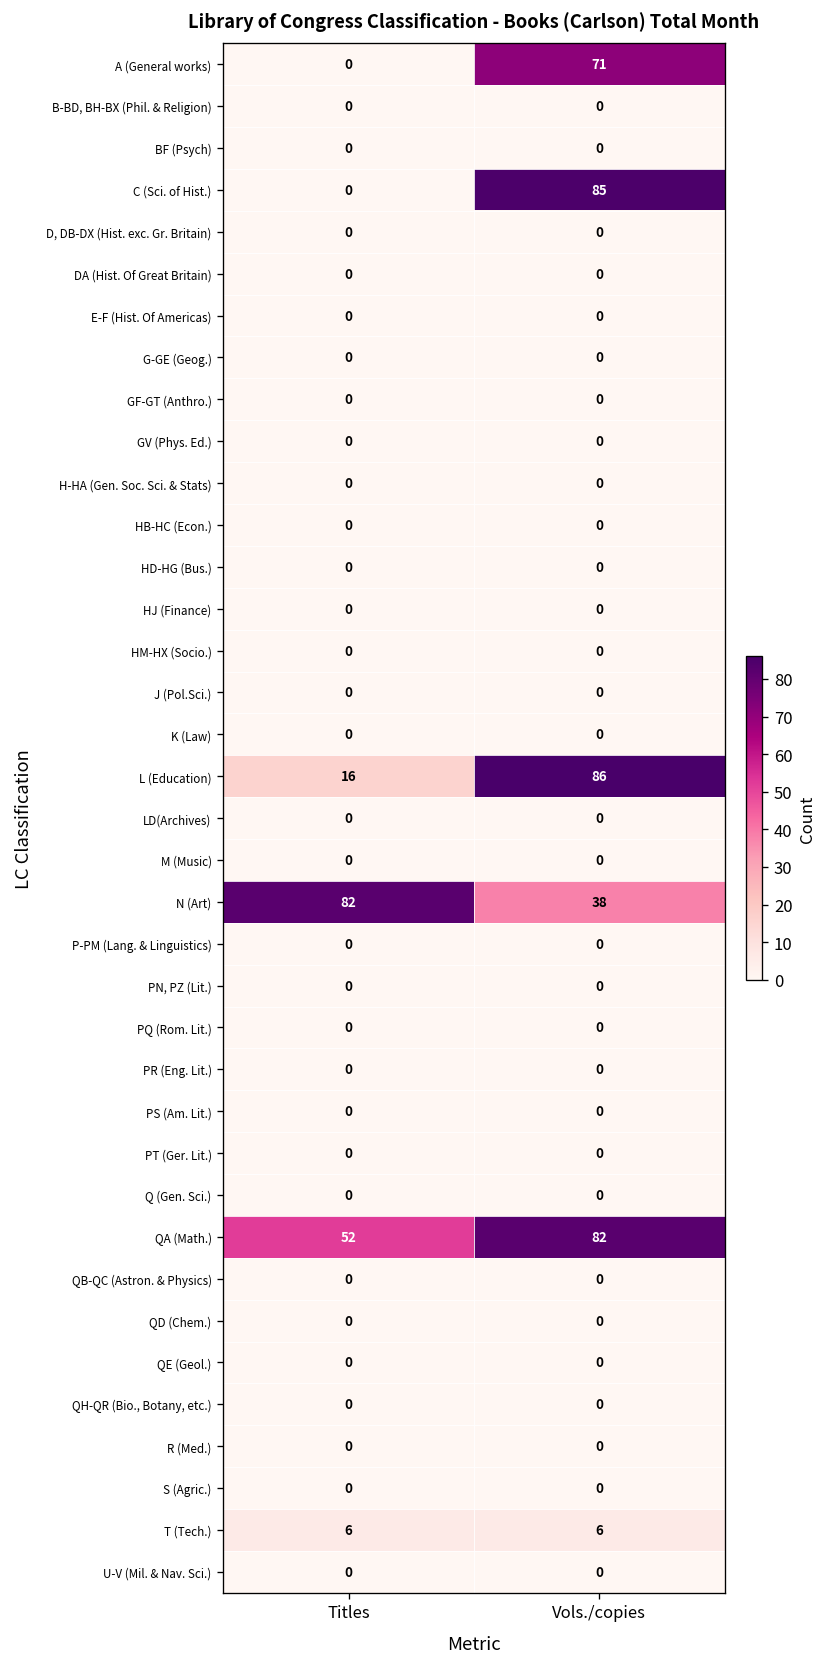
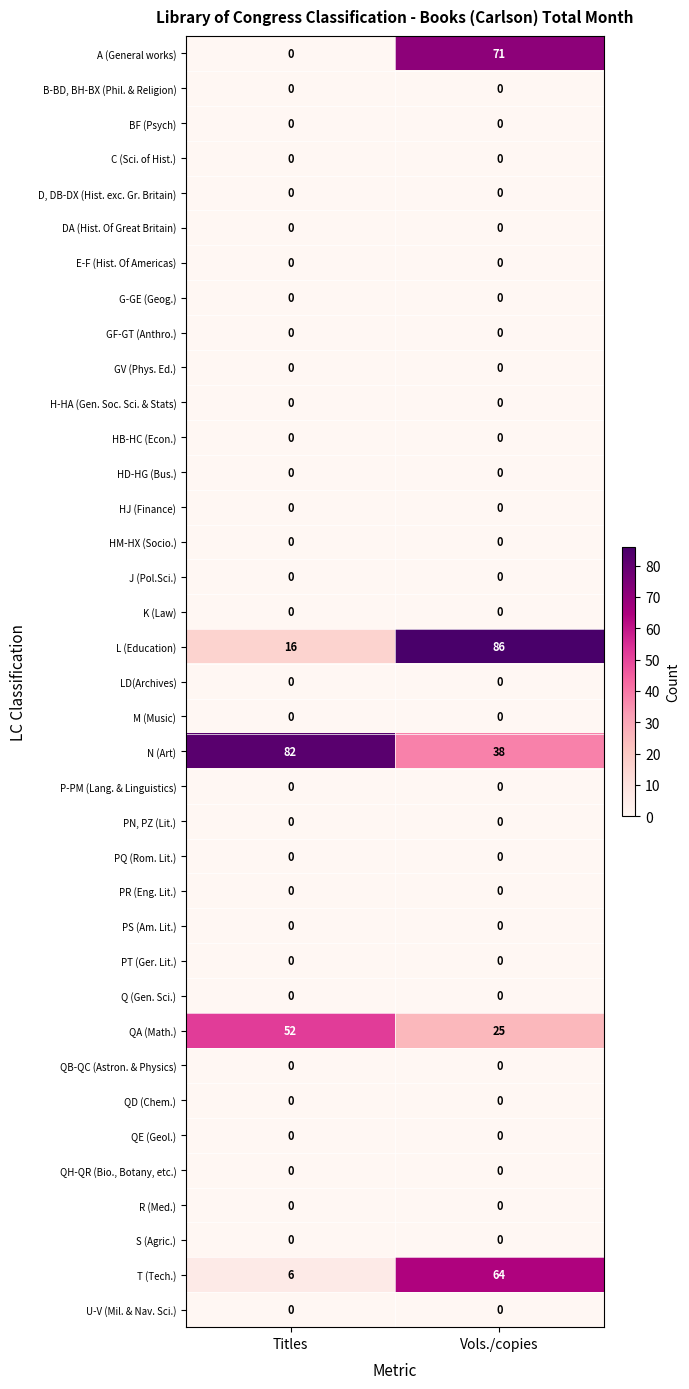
C (Sci. of Hist.), Vols./copies: 85 -> 0
QA (Math.), Vols./copies: 82 -> 25
T (Tech.), Vols./copies: 6 -> 64
